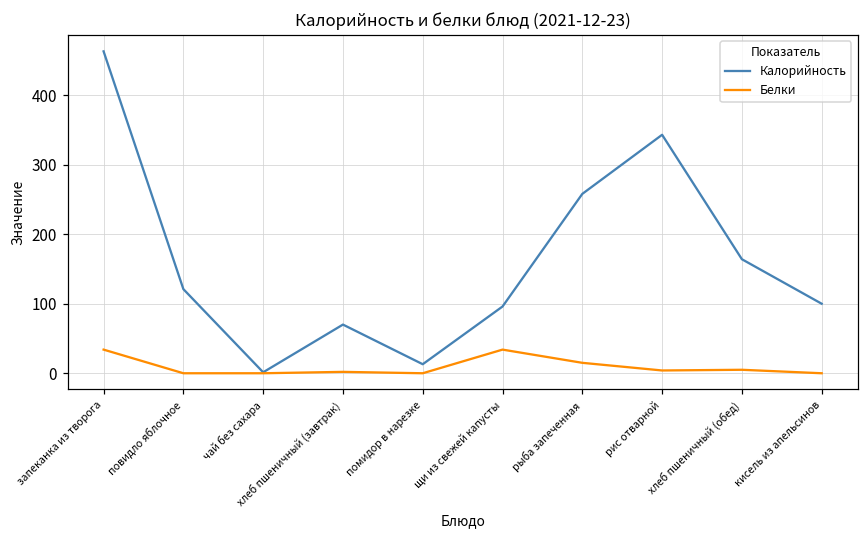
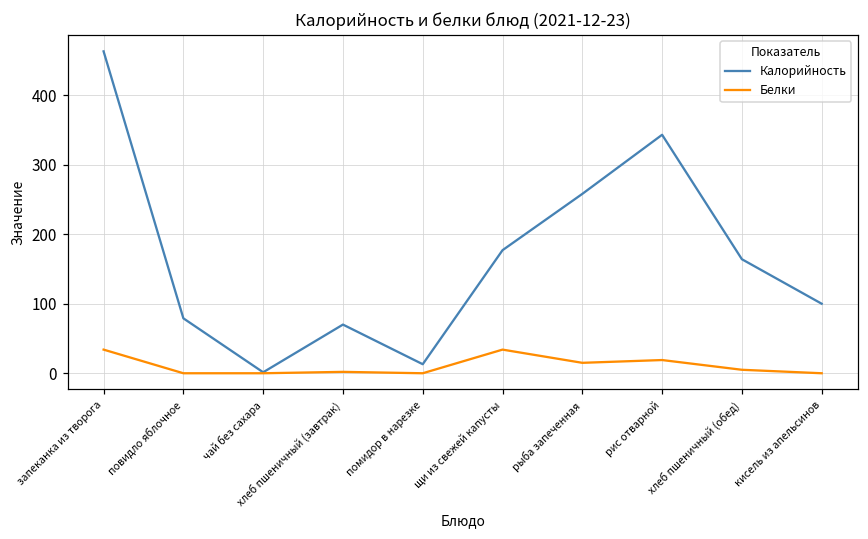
Калорийность, повидло яблочное: 120 -> 80
Калорийность, щи из свежей капусты: 100 -> 180
Белки, рис отварной: 0 -> 20
